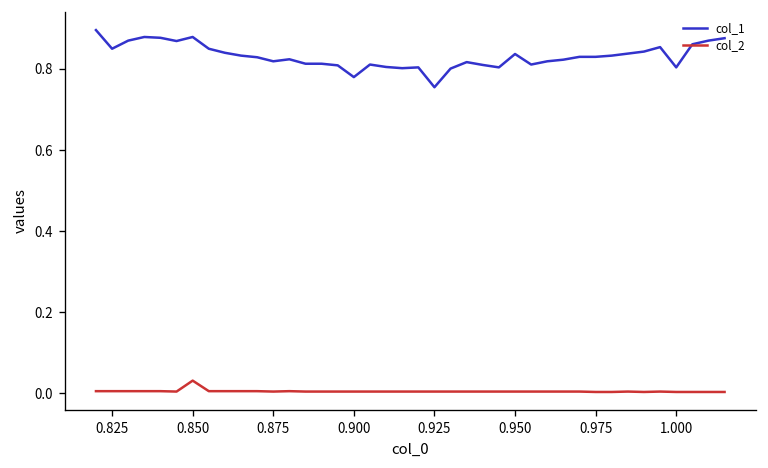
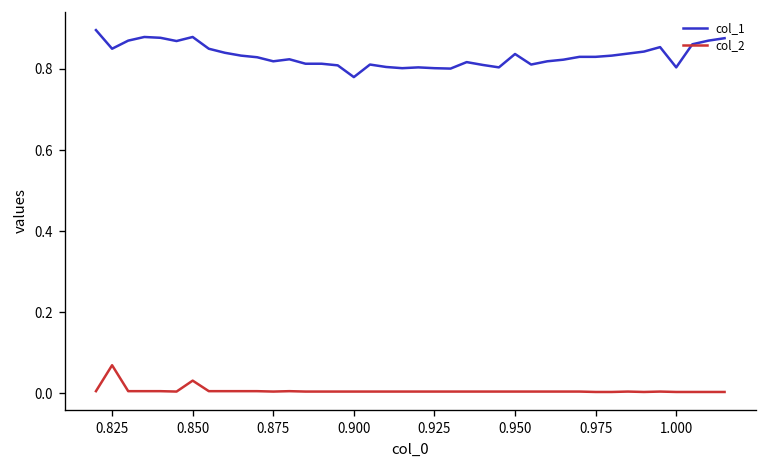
col_2, 0.825: 0.01 -> 0.07
col_1, 0.925: 0.76 -> 0.80
